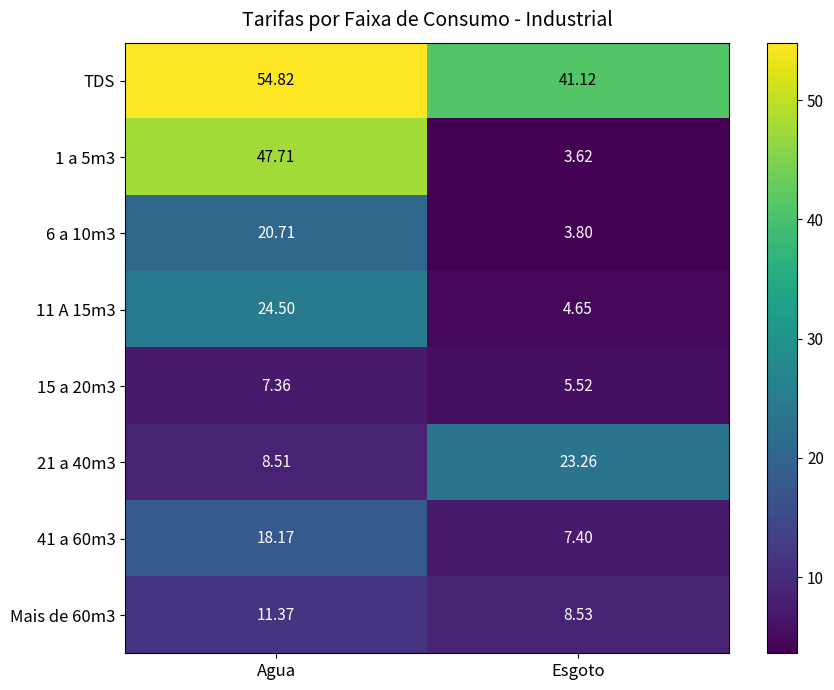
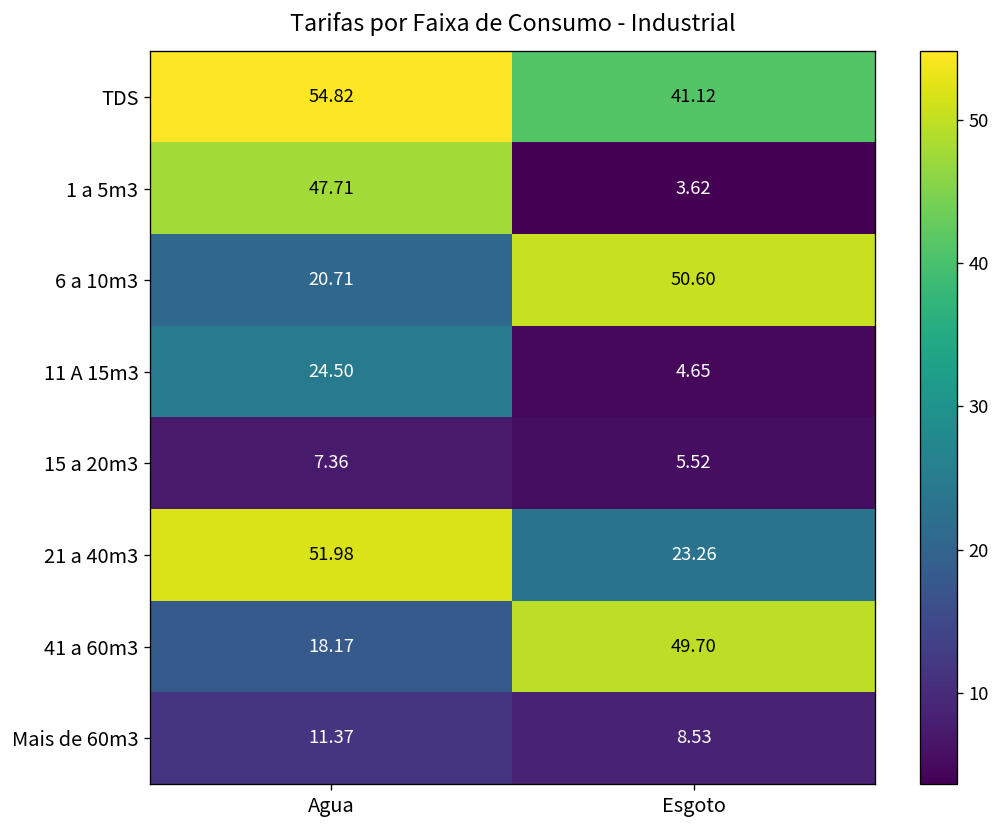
6 a 10m3, Esgoto: 3.80 -> 50.60
21 a 40m3, Agua: 8.51 -> 51.98
41 a 60m3, Esgoto: 7.40 -> 49.70
